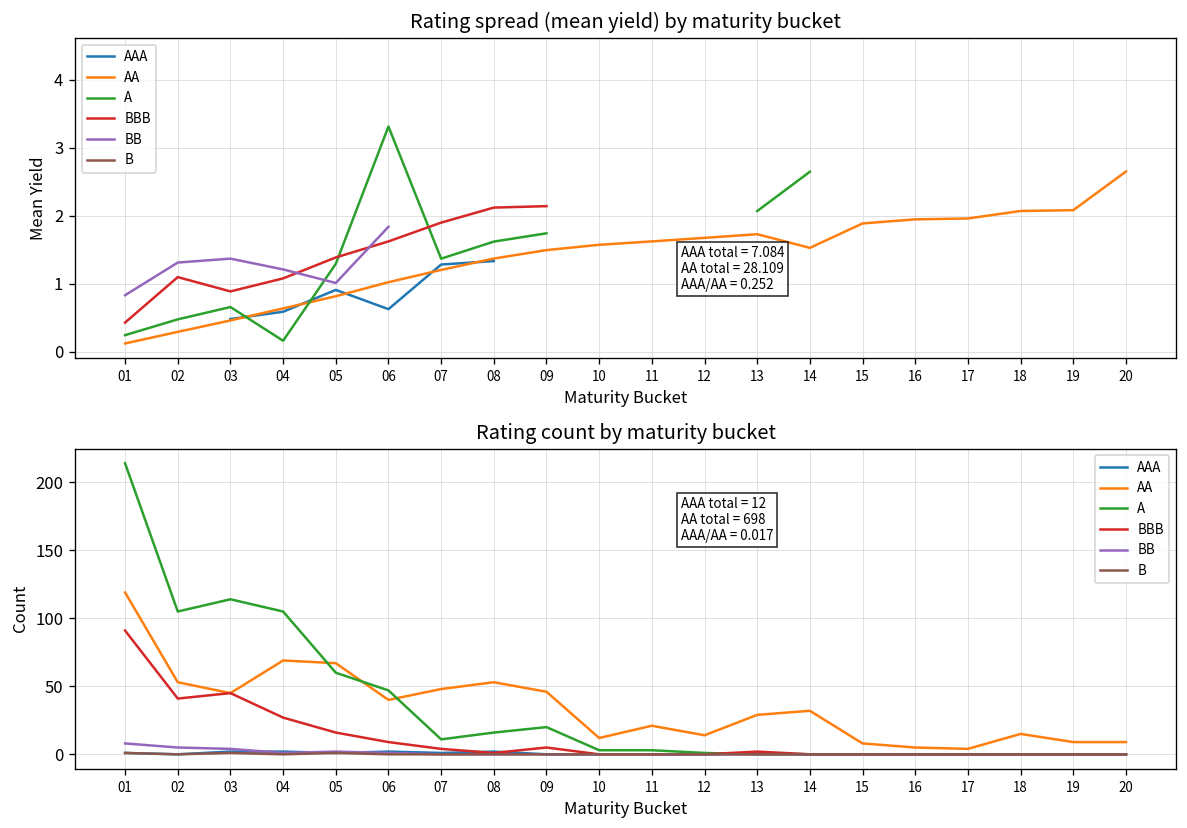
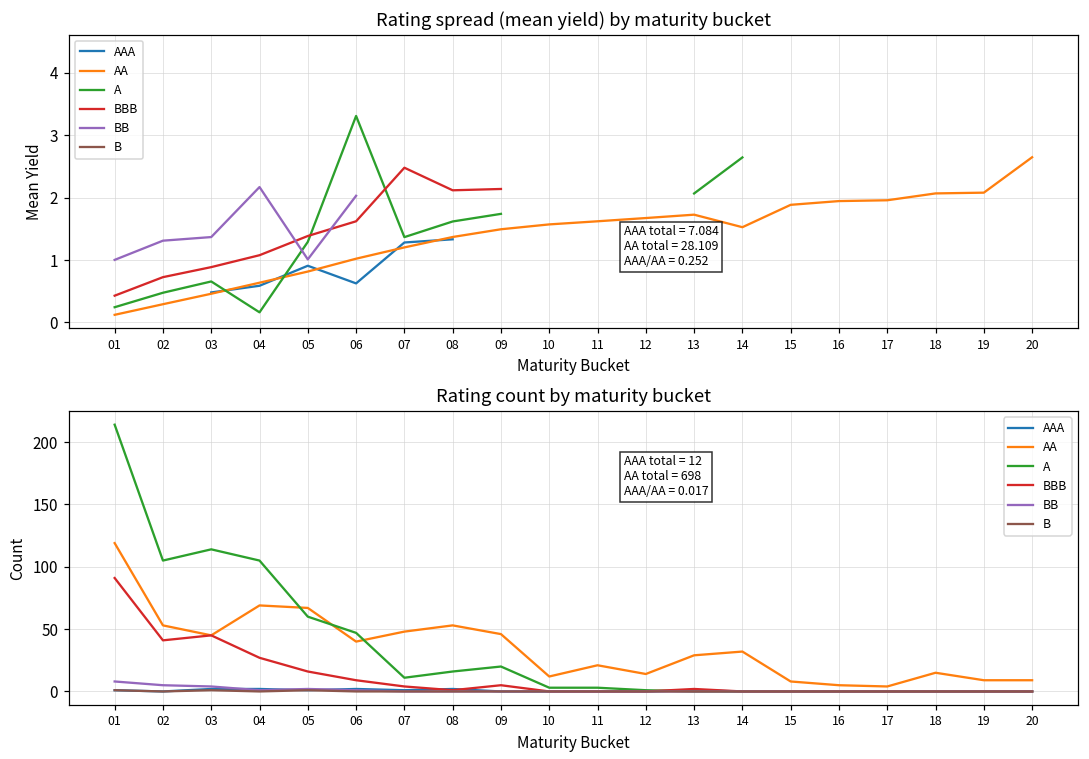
Rating spread (mean yield) by maturity bucket, BB, 01: 0.8 -> 1.0
Rating spread (mean yield) by maturity bucket, BBB, 02: 1.1 -> 0.7
Rating spread (mean yield) by maturity bucket, BB, 04: 1.2 -> 2.2
Rating spread (mean yield) by maturity bucket, BB, 06: 1.8 -> 2.0
Rating spread (mean yield) by maturity bucket, BBB, 07: 1.9 -> 2.5
